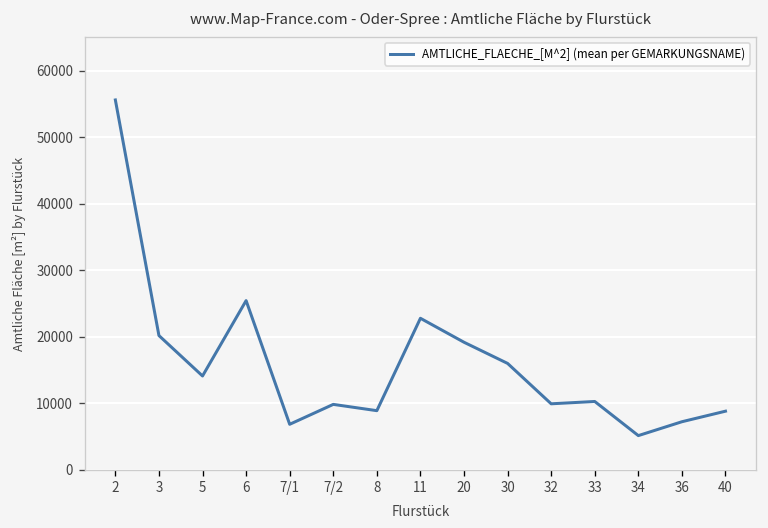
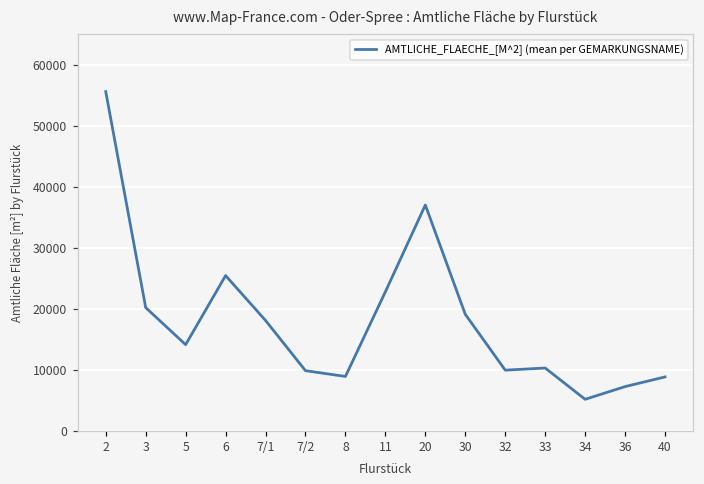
7/1: 7000 -> 18000
20: 19000 -> 37000
30: 16000 -> 19000
